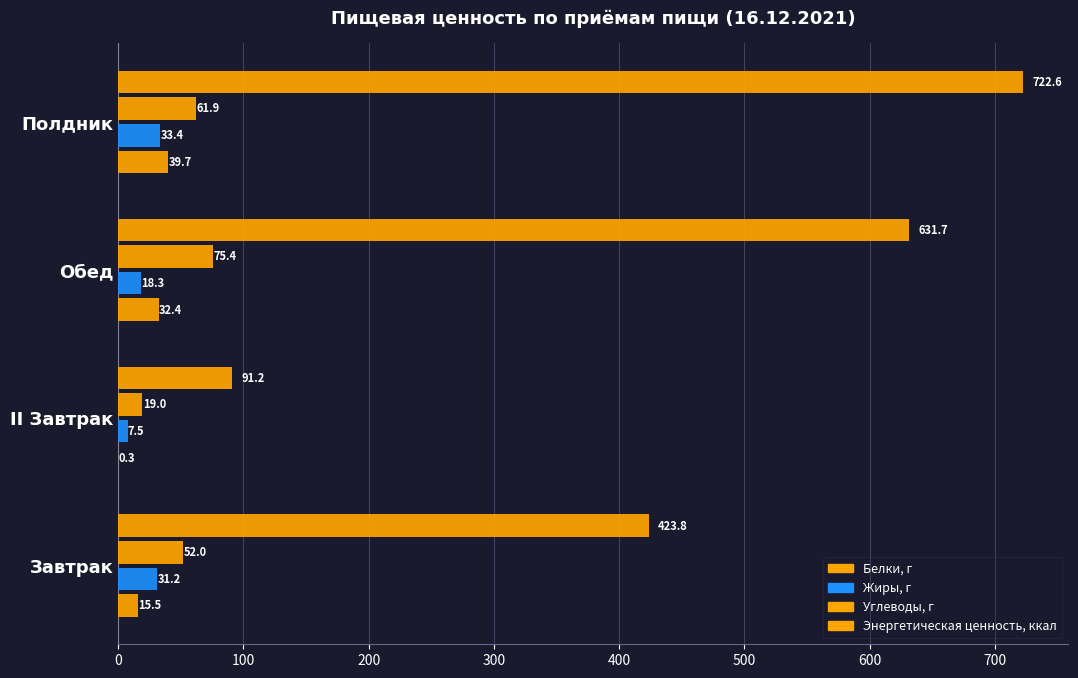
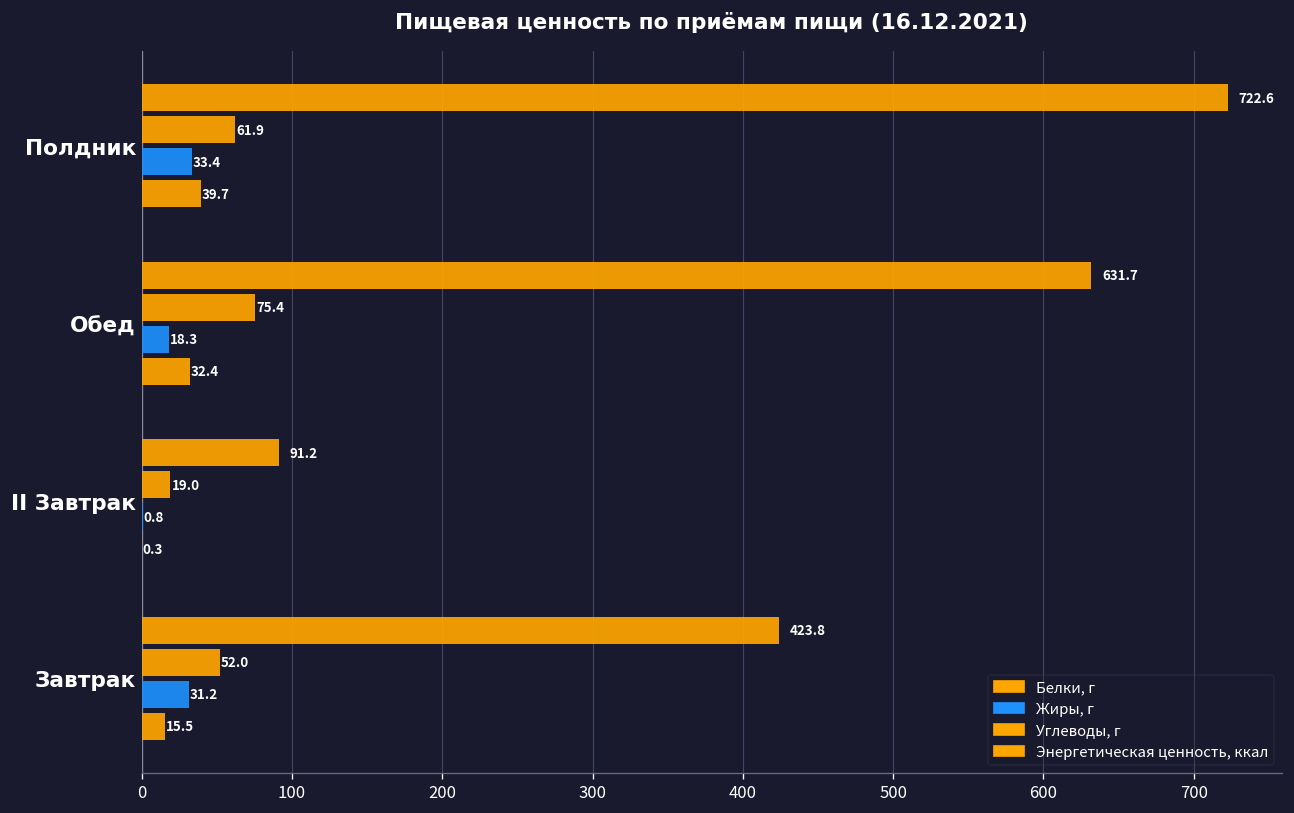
Жиры, г, II Завтрак: 7.5 -> 0.8
